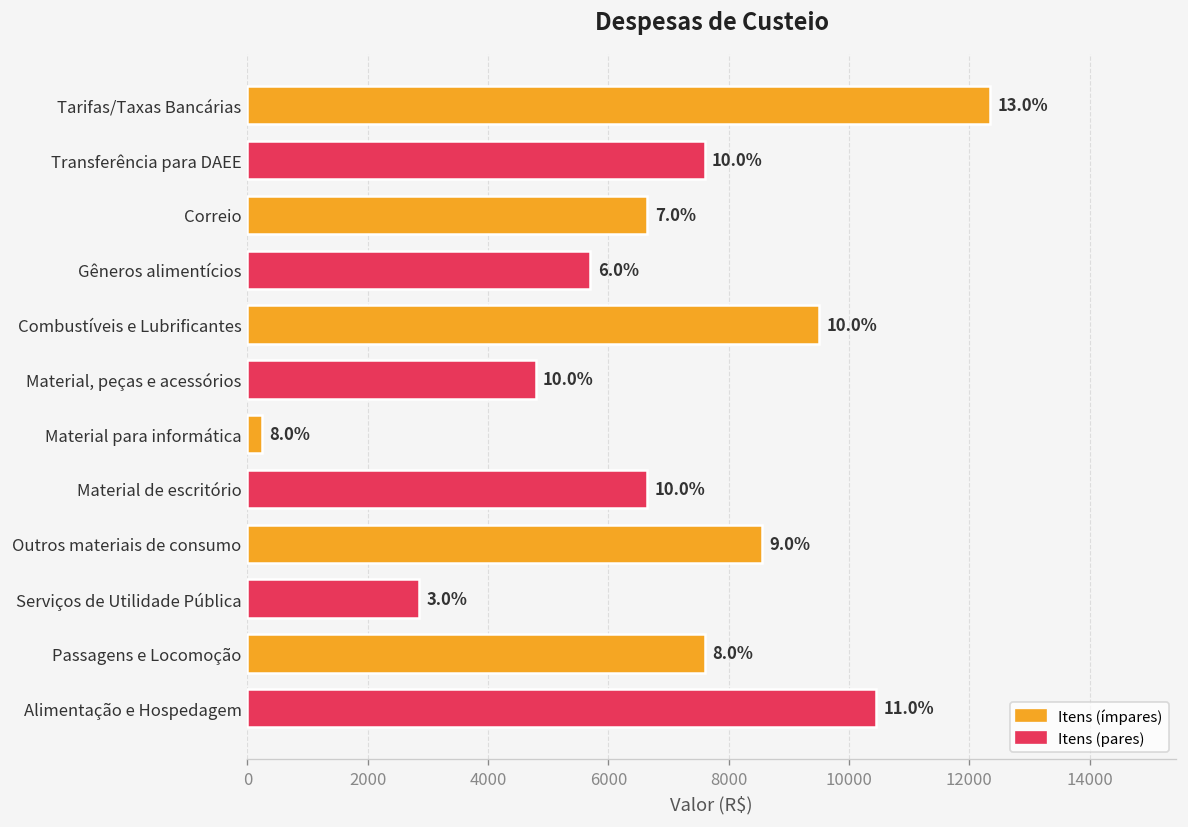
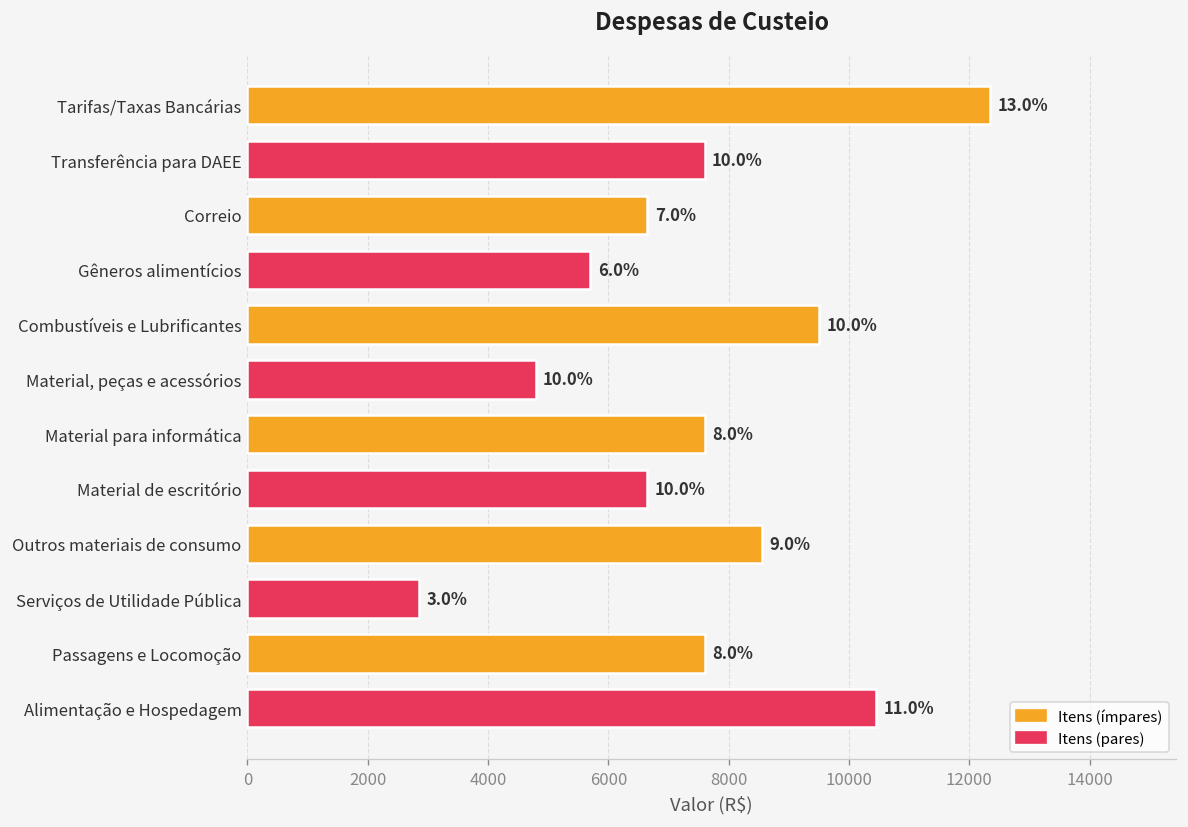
Material para informática: 200 -> 7600
